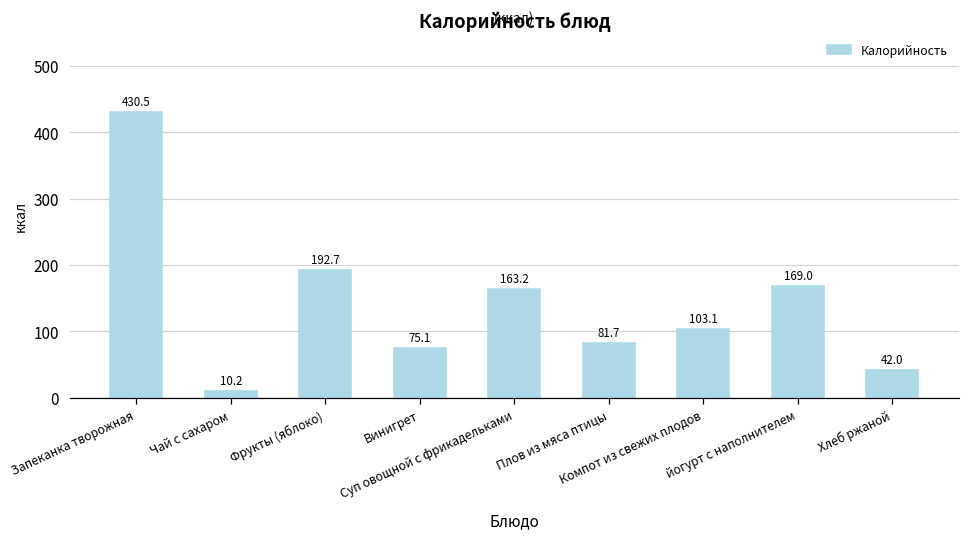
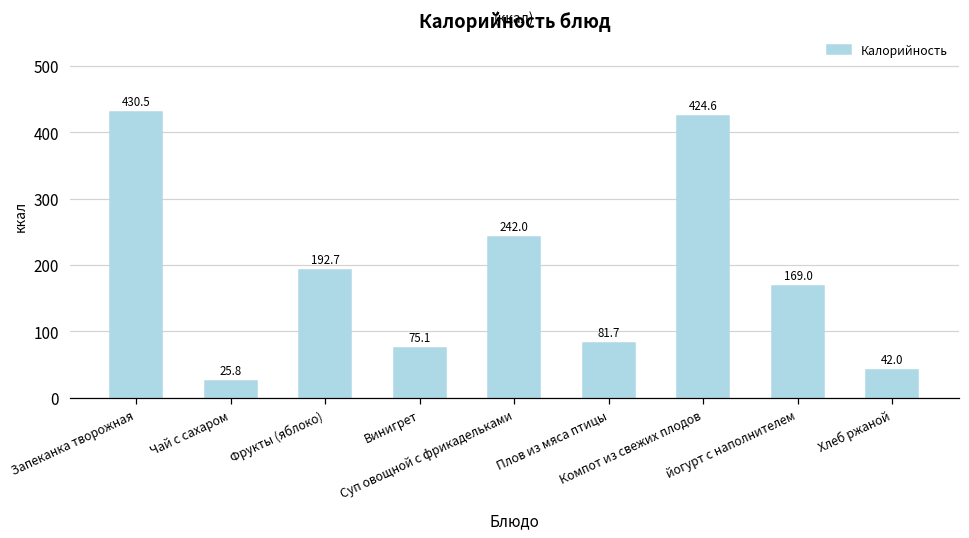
Чай с сахаром: 10.2 -> 25.8
Суп овощной с фрикадельками: 163.2 -> 242.0
Компот из свежих плодов: 103.1 -> 424.6
